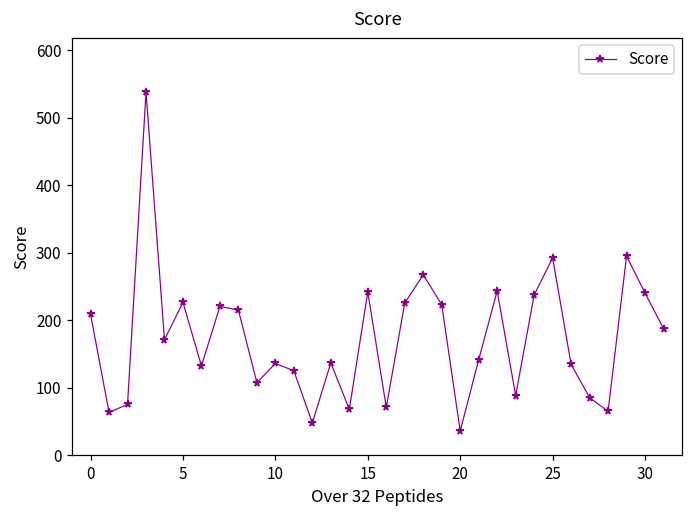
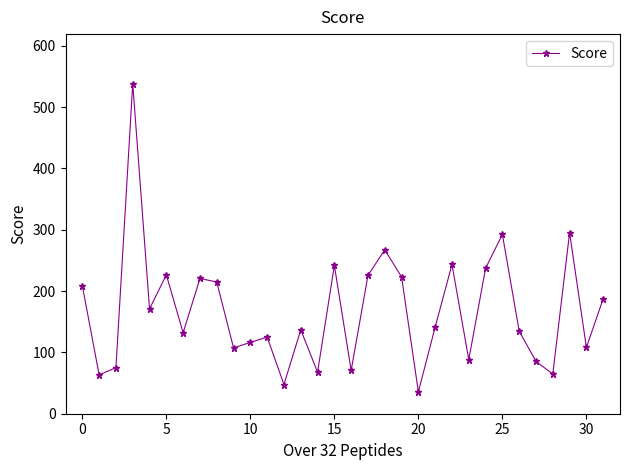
10: 140 -> 120
30: 240 -> 110
